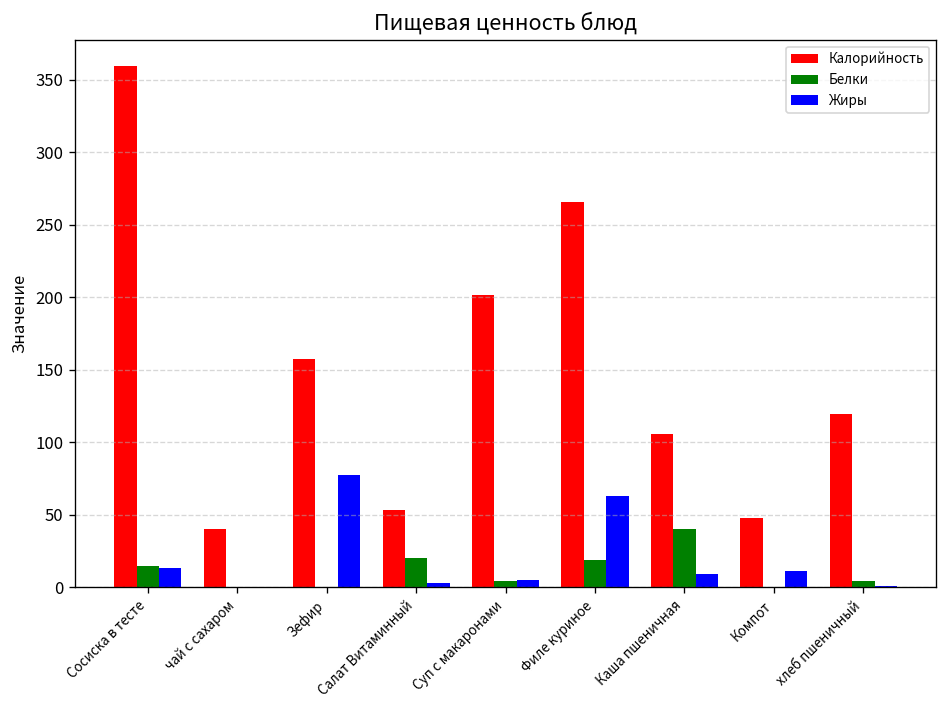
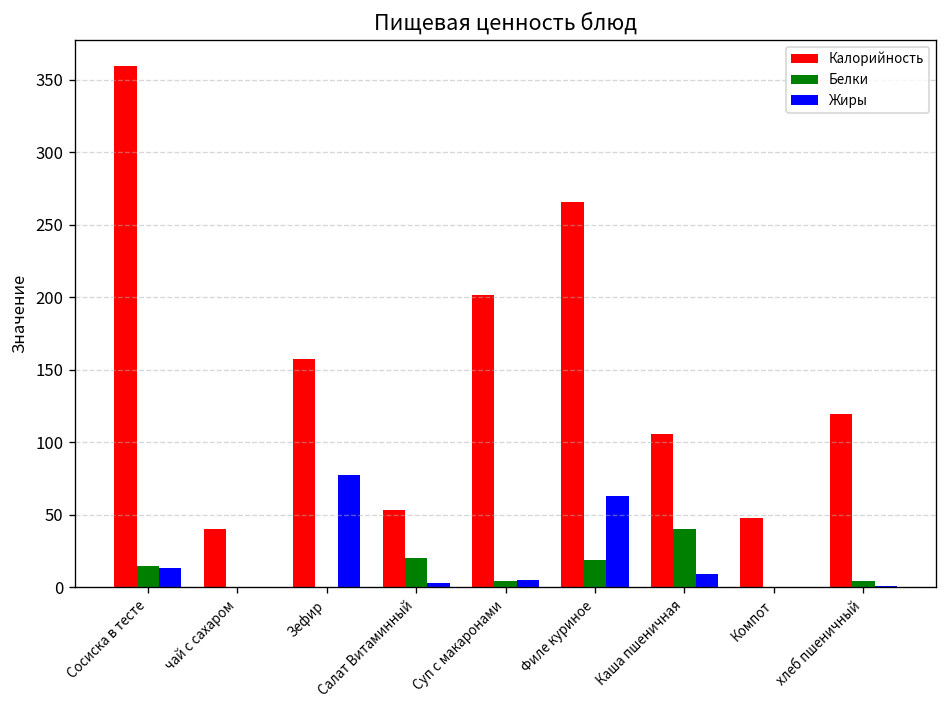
Жиры, Компот: 11 -> 0
